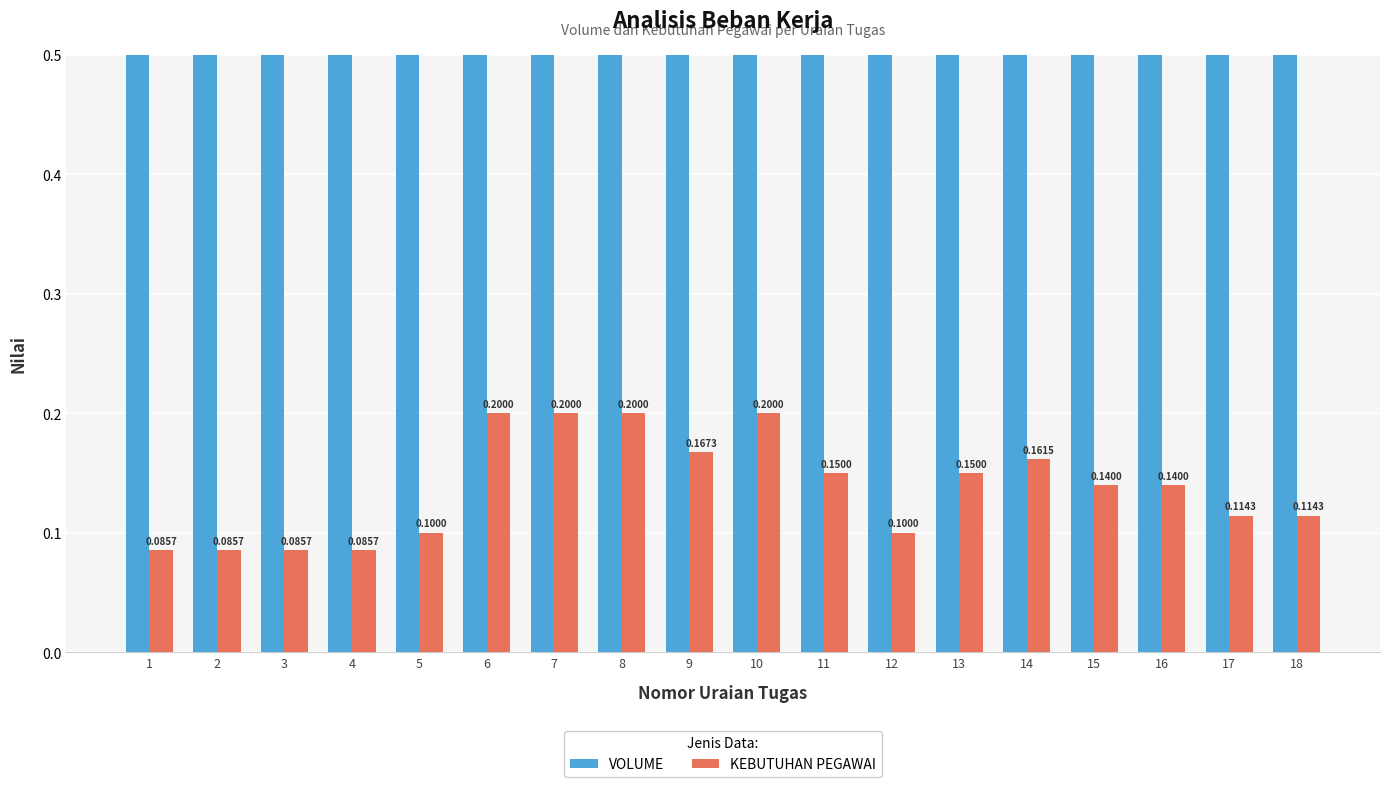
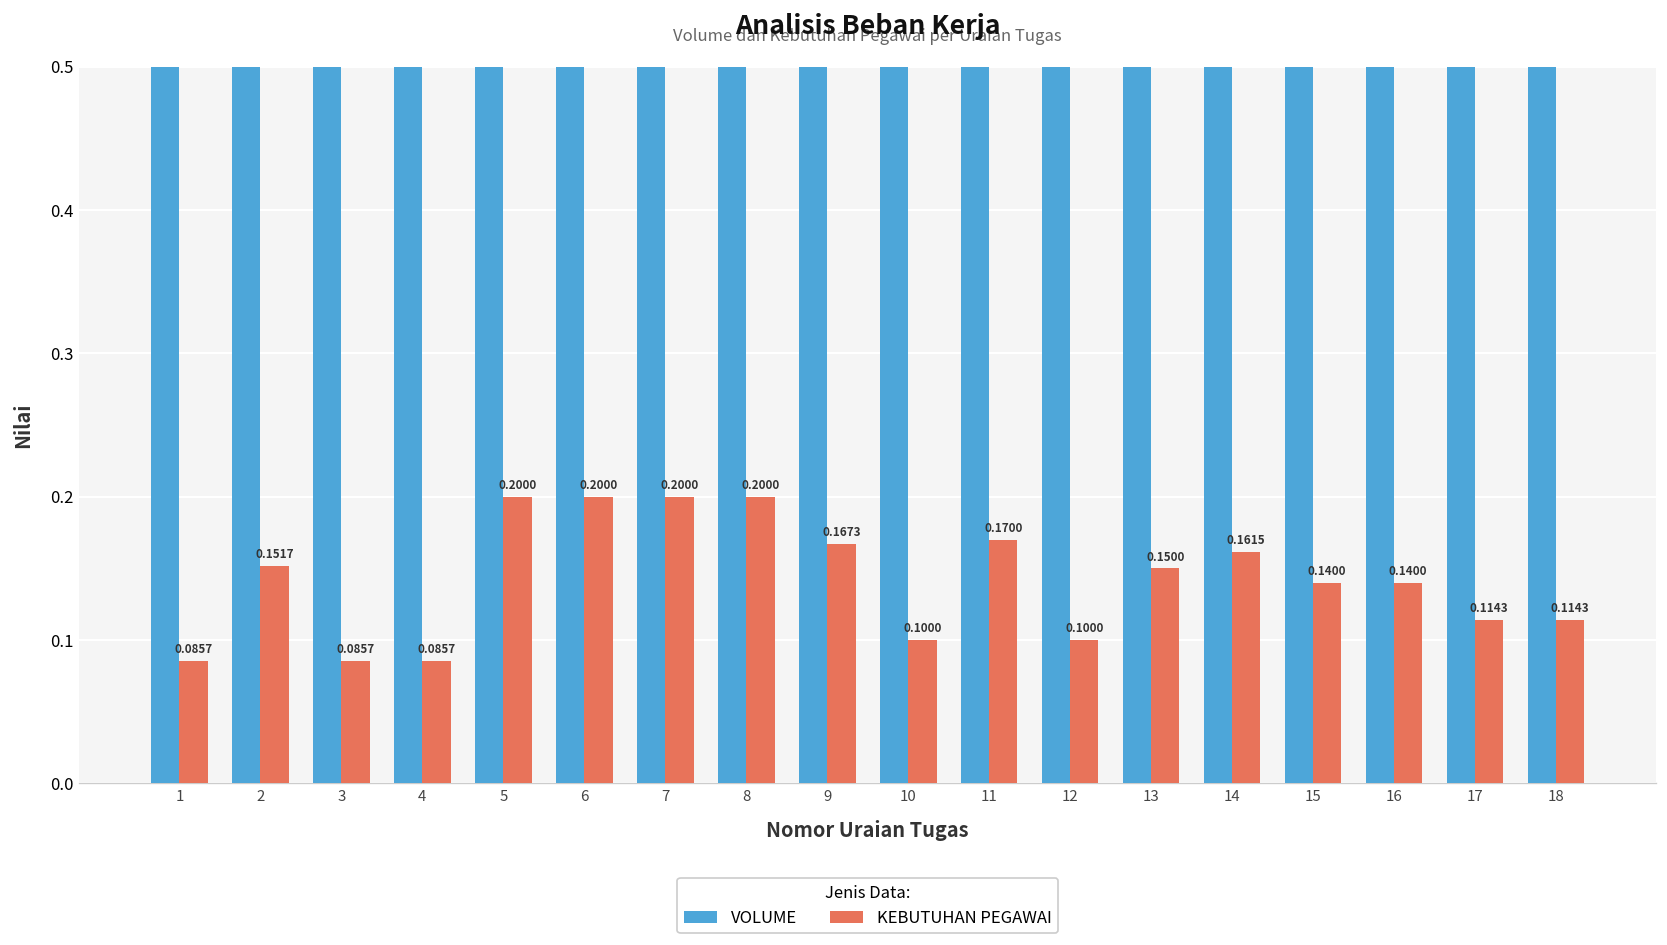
KEBUTUHAN PEGAWAI, 2: 0.0857 -> 0.1517
KEBUTUHAN PEGAWAI, 5: 0.1000 -> 0.2000
KEBUTUHAN PEGAWAI, 10: 0.2000 -> 0.1000
KEBUTUHAN PEGAWAI, 11: 0.1500 -> 0.1700
